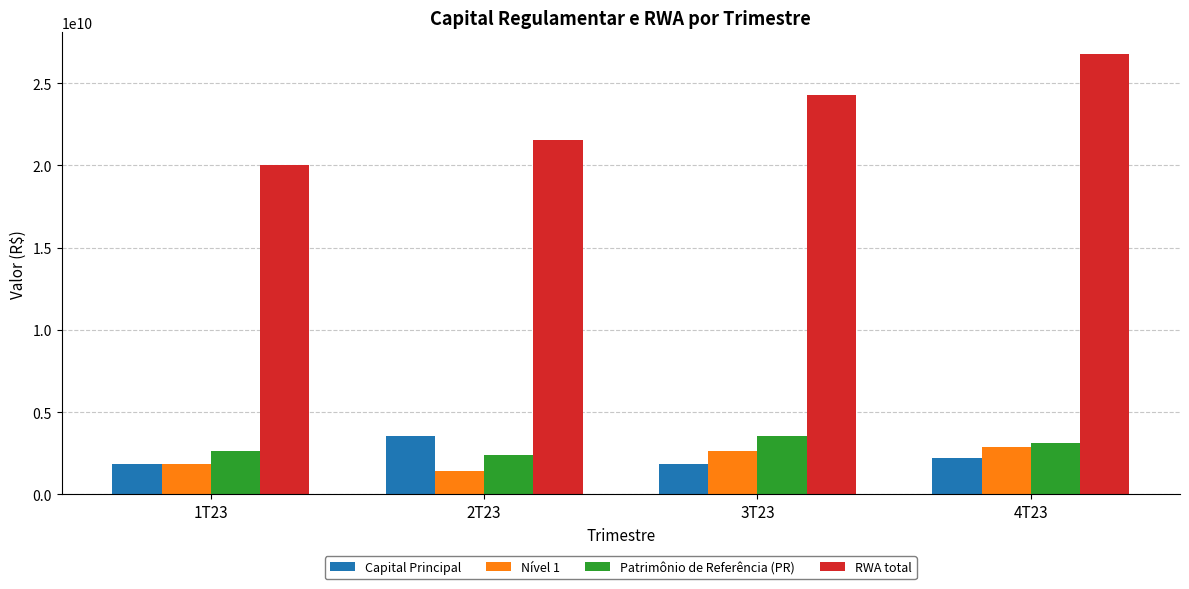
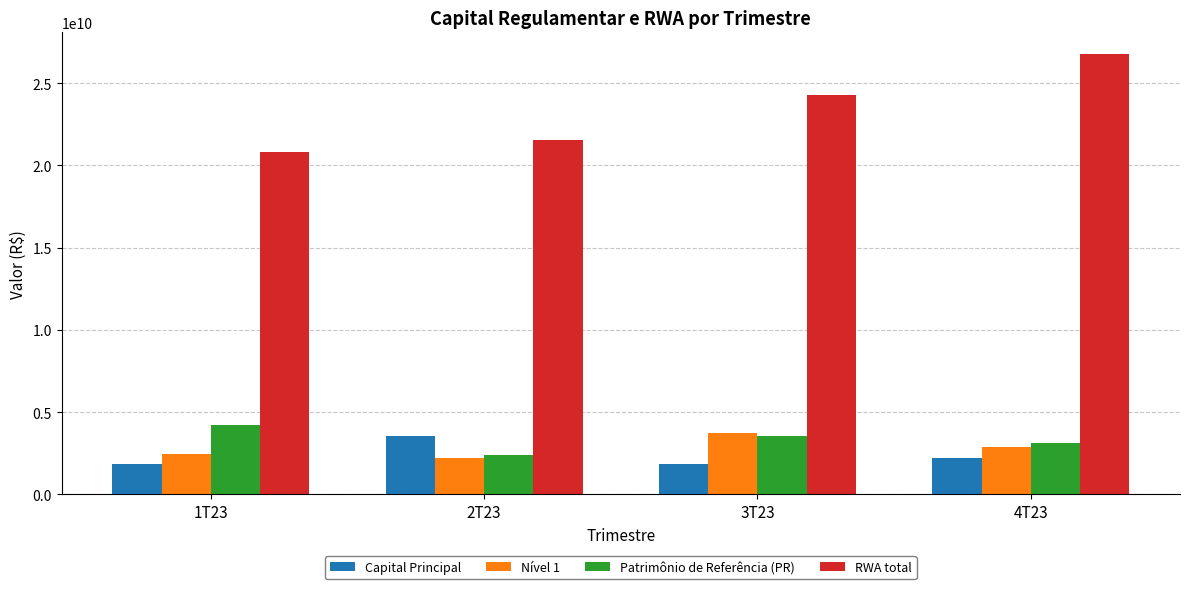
Nível 1, 1T23: 1800000000 -> 2500000000
Patrimônio de Referência (PR), 1T23: 2700000000 -> 4200000000
RWA total, 1T23: 20000000000 -> 20800000000
Nível 1, 2T23: 1400000000 -> 2200000000
Nível 1, 3T23: 2600000000 -> 3700000000
